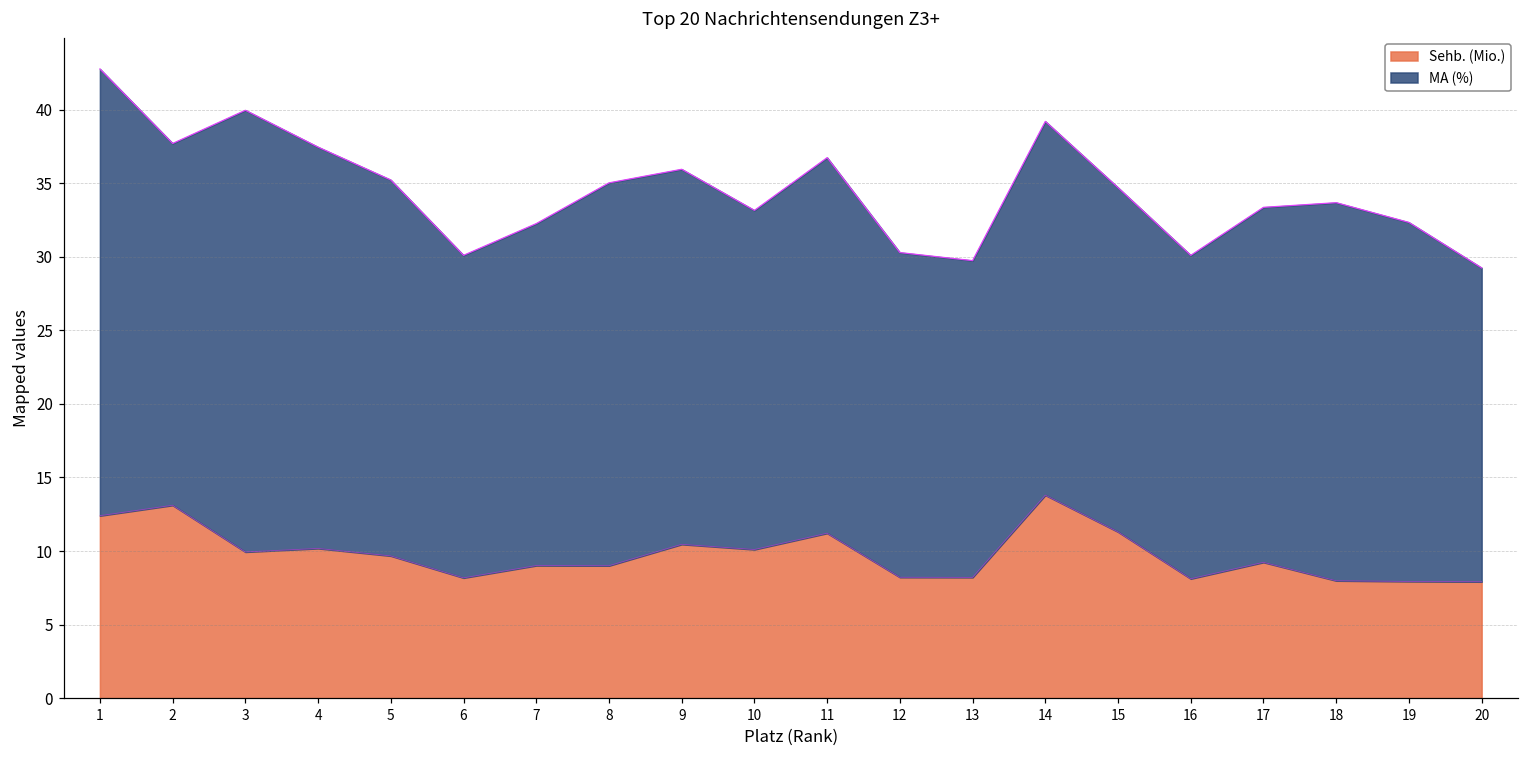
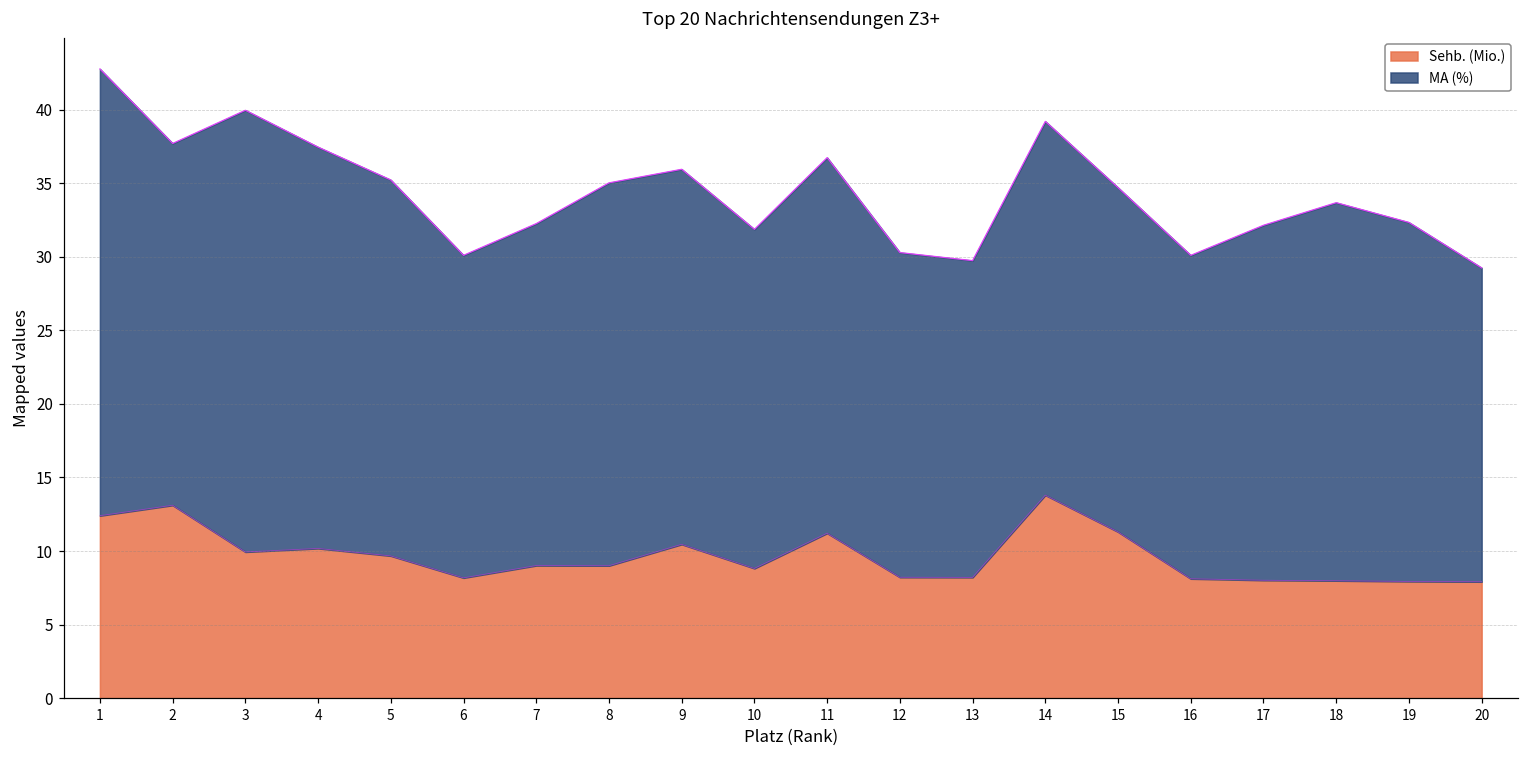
Sehb. (Mio.), 10: 10.1 -> 8.8
Sehb. (Mio.), 17: 9.2 -> 8.0
